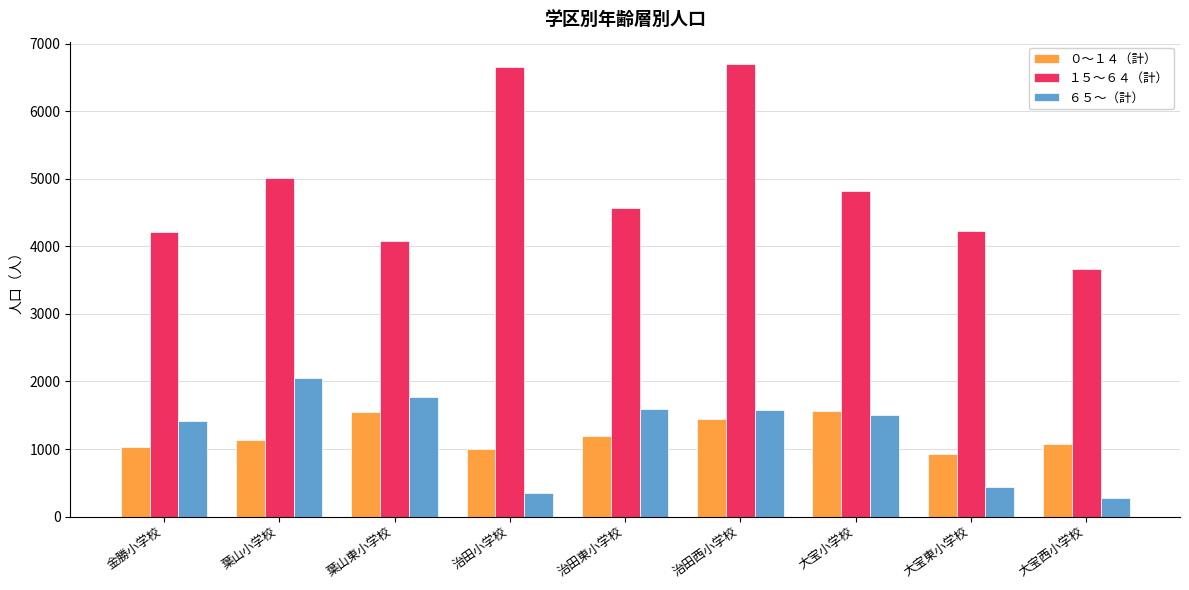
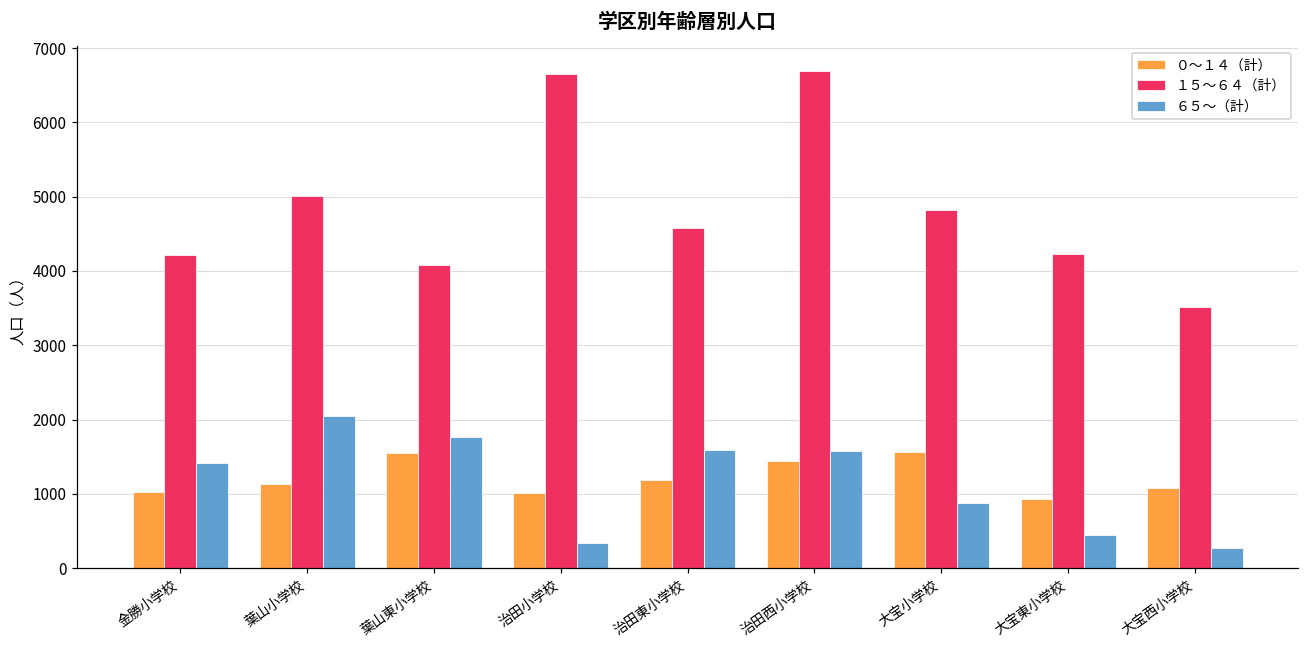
６５～（計）, 大宝小学校: 1500 -> 900
１５～６４（計）, 大宝西小学校: 3700 -> 3500
